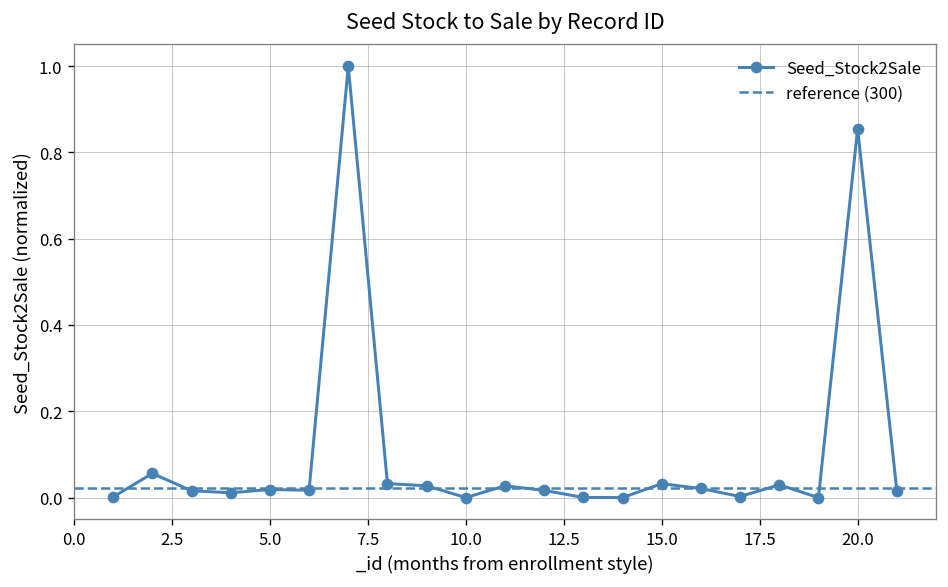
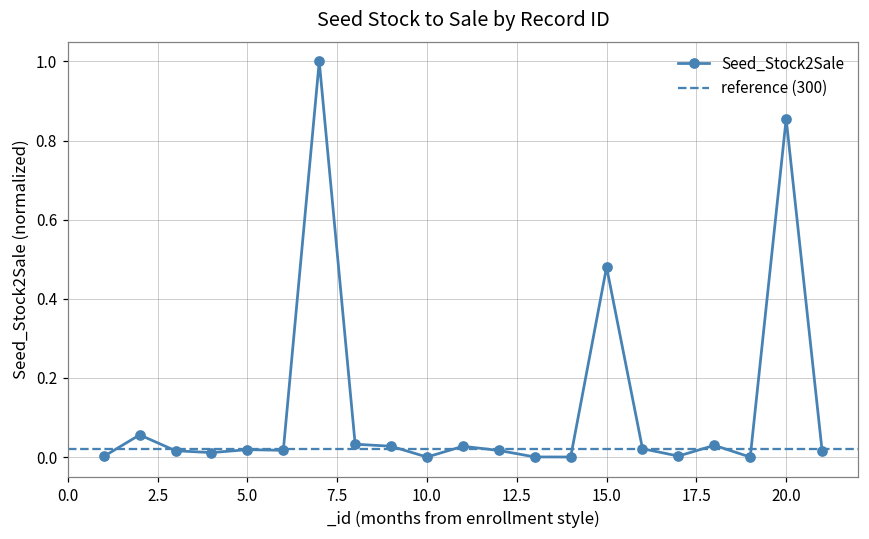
15.0: 0.03 -> 0.48
